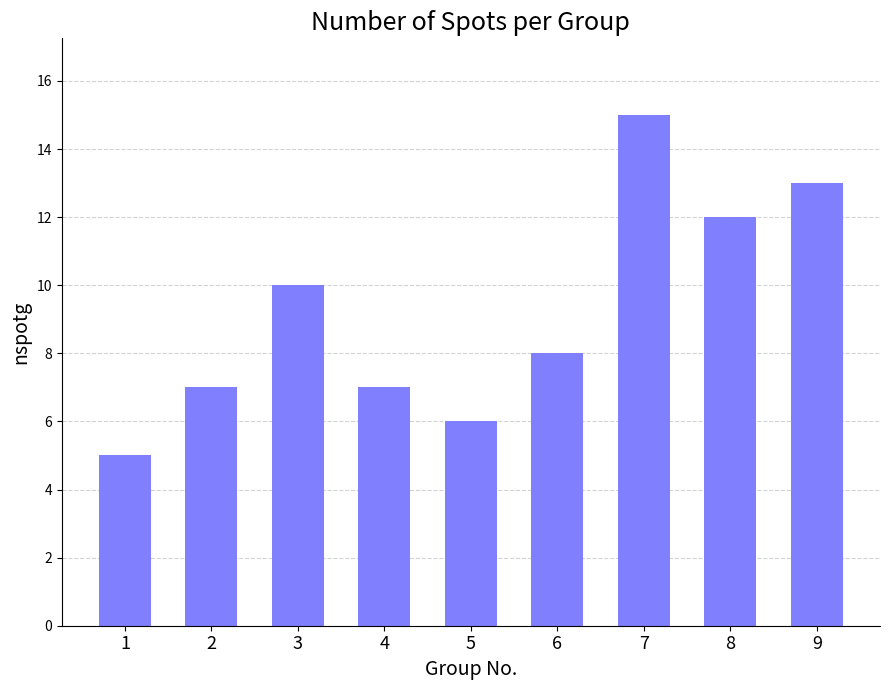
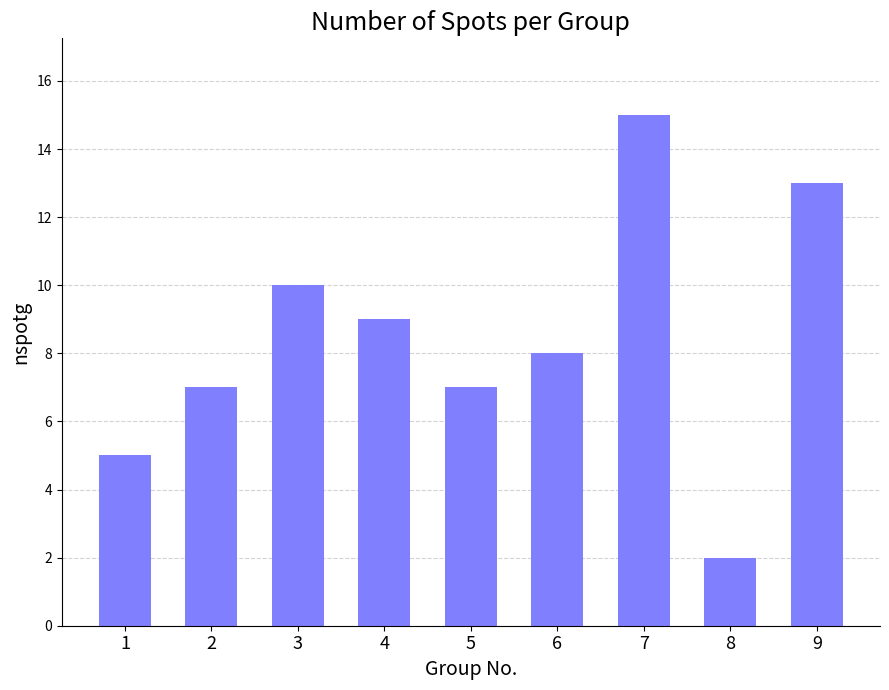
4: 7 -> 9
5: 6 -> 7
8: 12 -> 2
